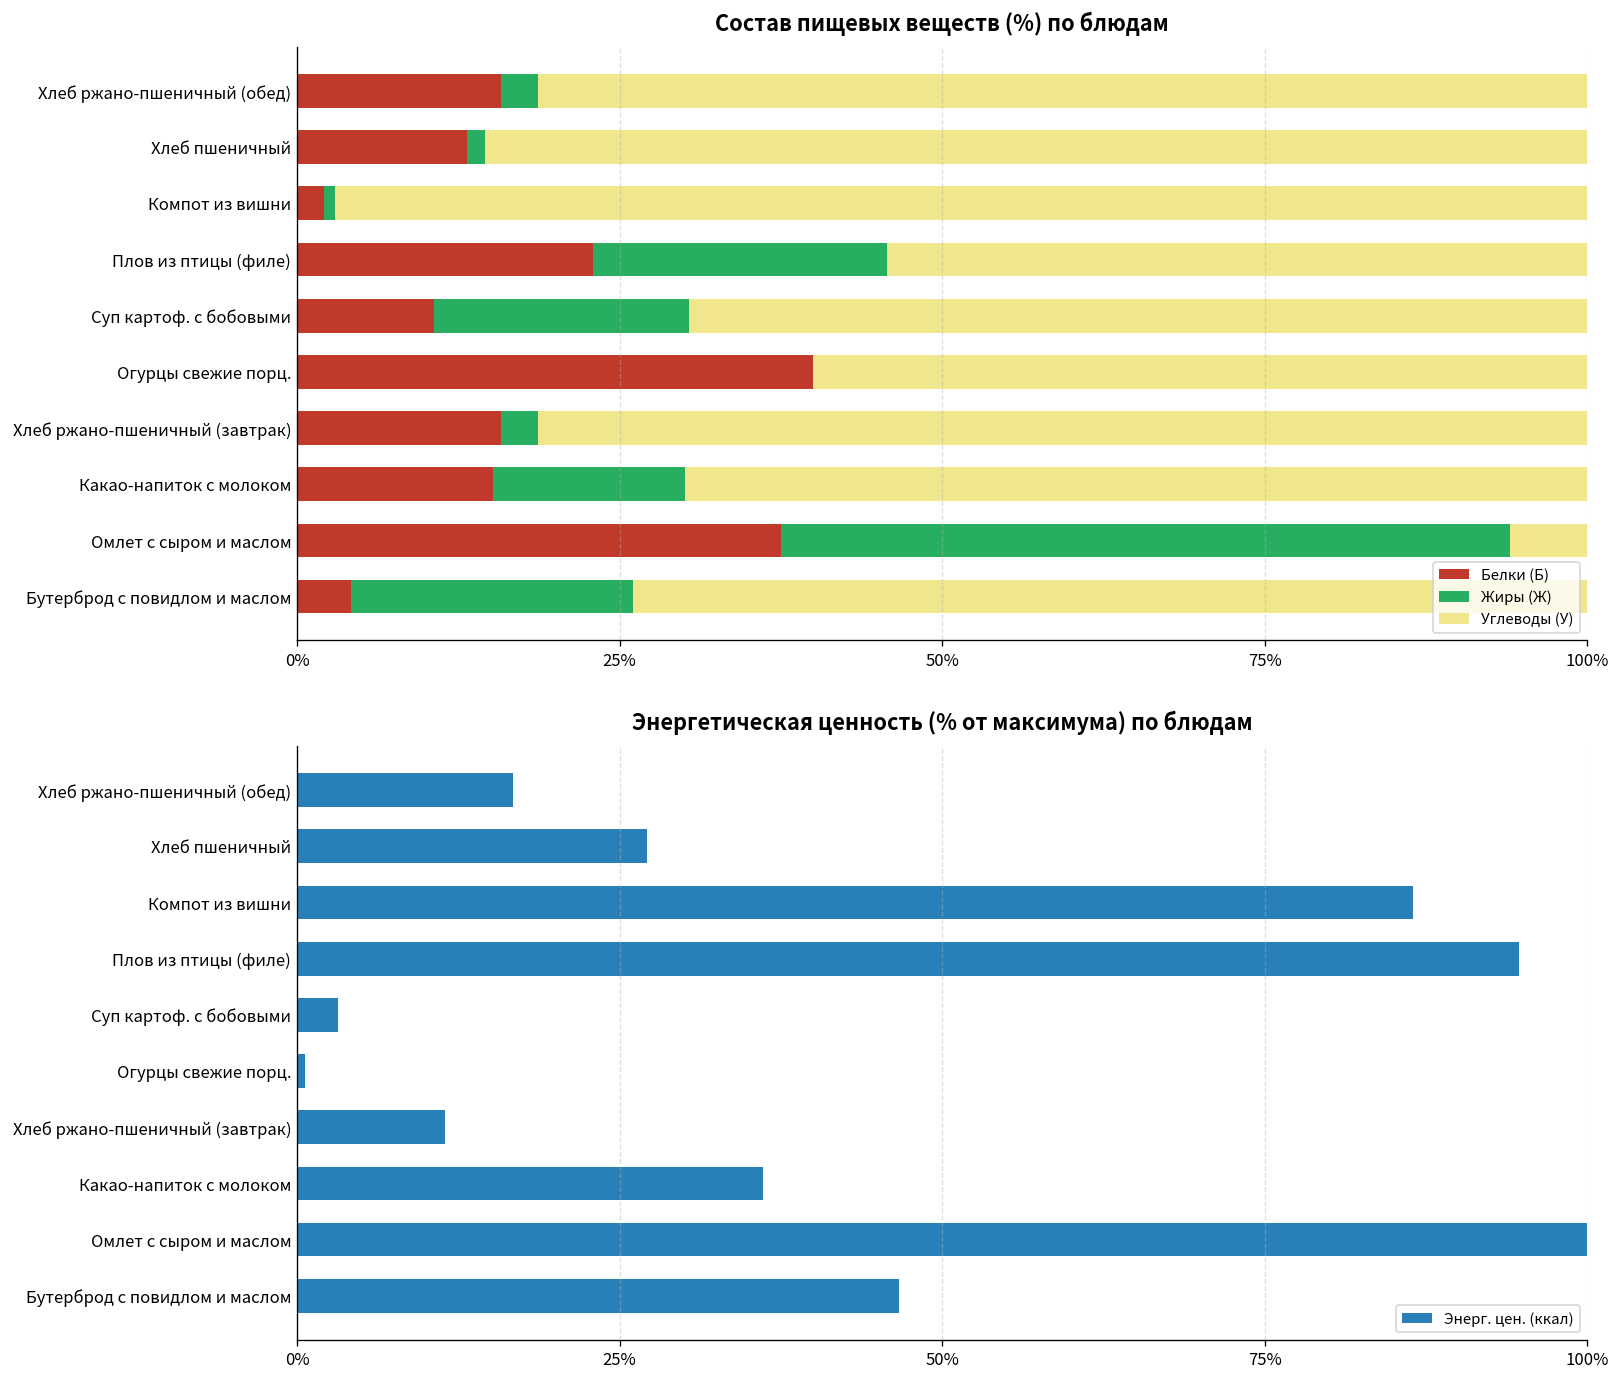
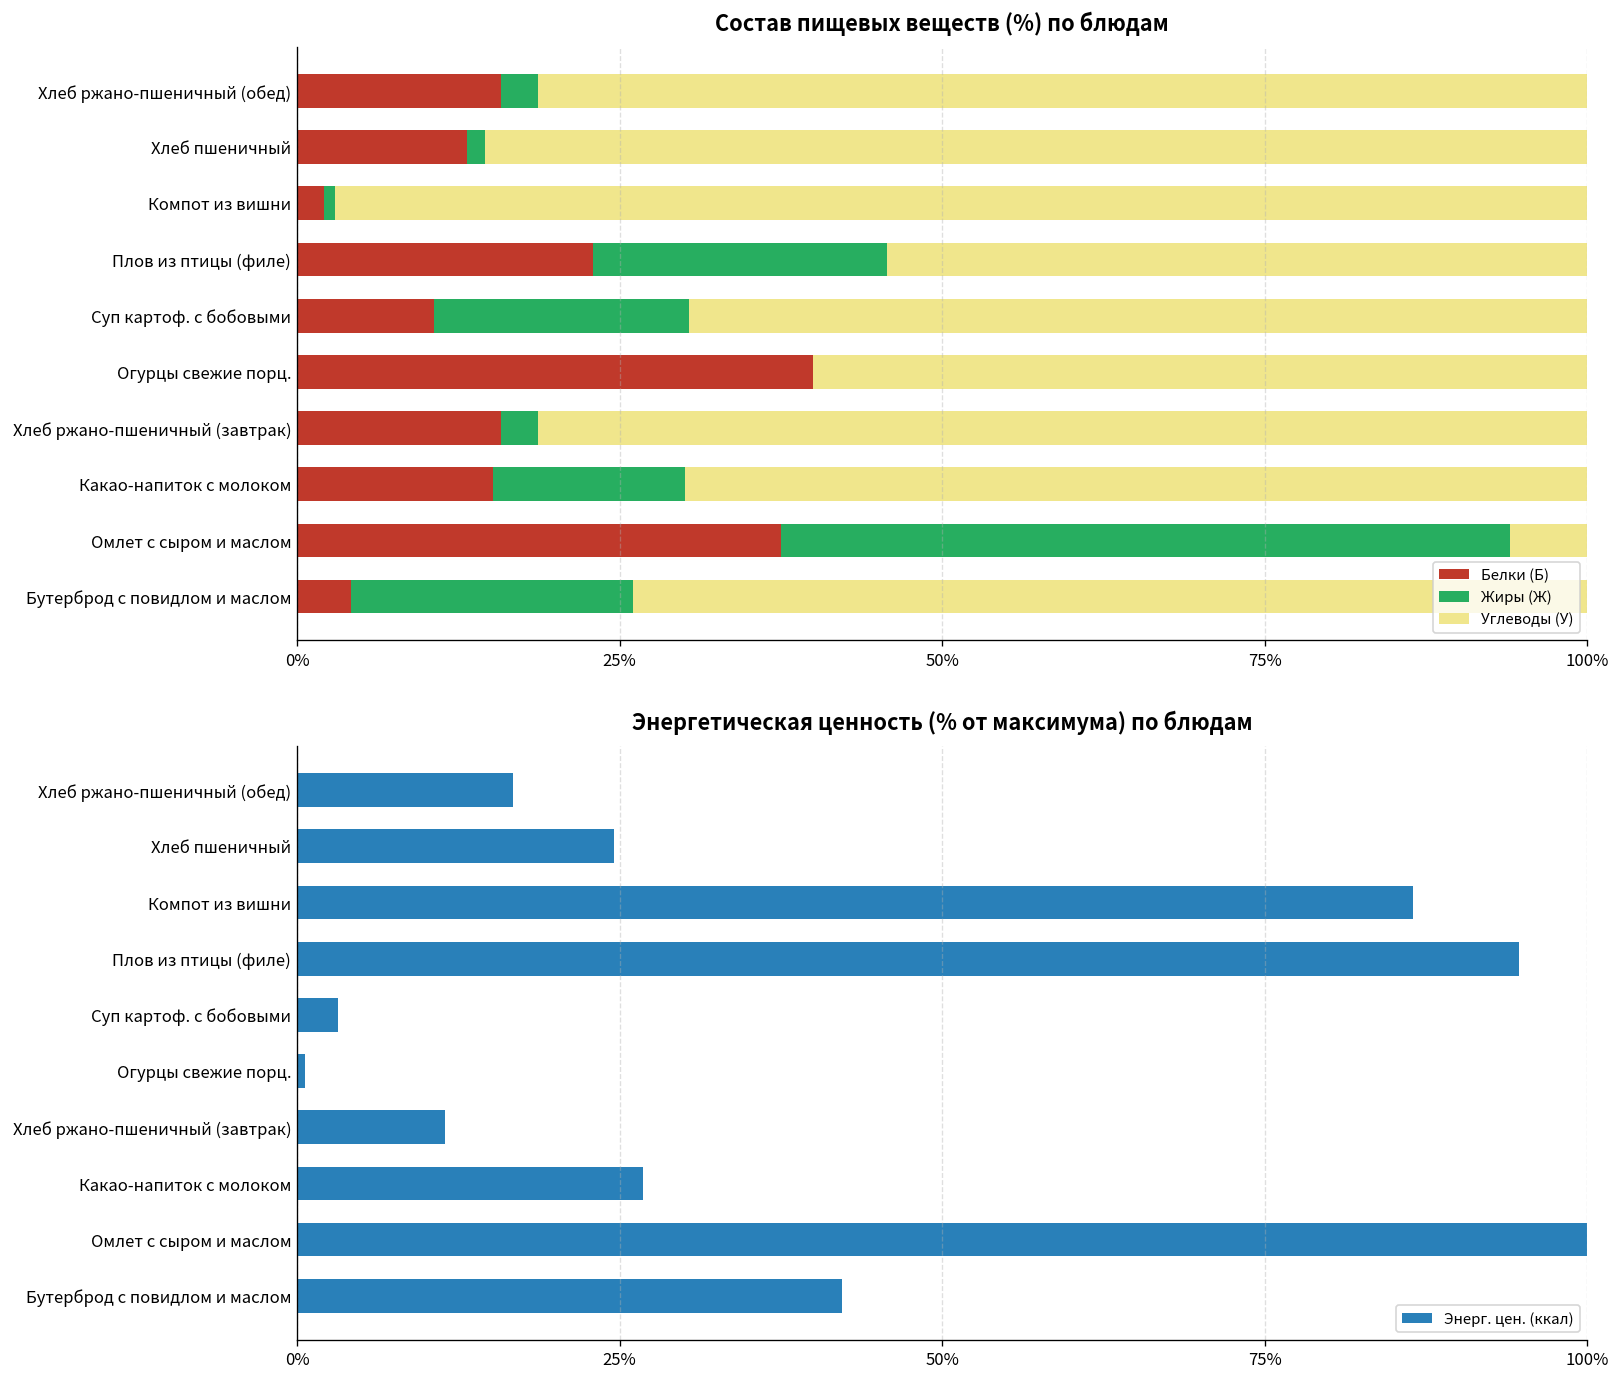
Энергетическая ценность (% от максимума) по блюдам, Хлеб пшеничный: 27.1% -> 24.6%
Энергетическая ценность (% от максимума) по блюдам, Какао-напиток с молоком: 36.1% -> 26.8%
Энергетическая ценность (% от максимума) по блюдам, Бутерброд с повидлом и маслом: 46.7% -> 42.3%
